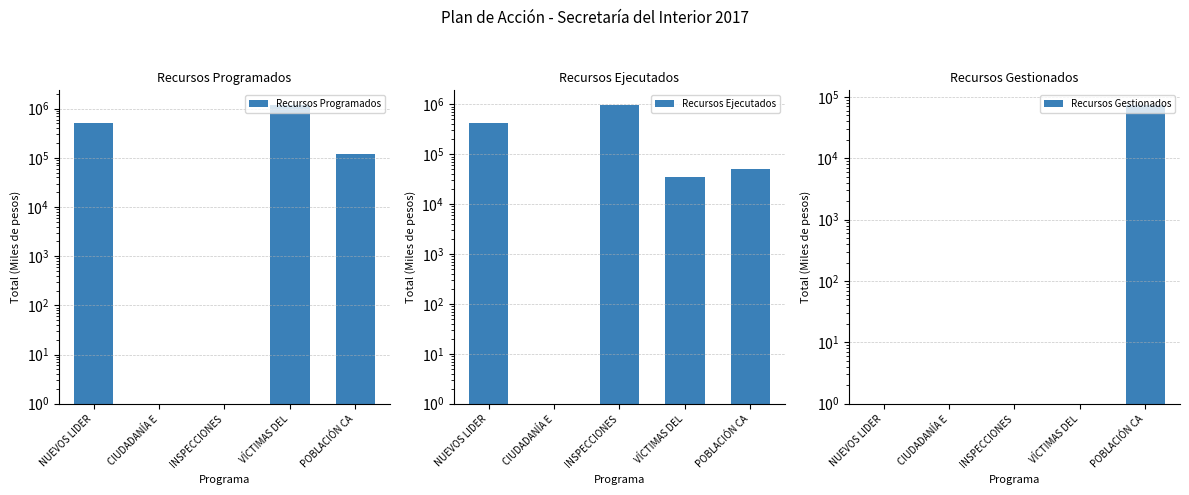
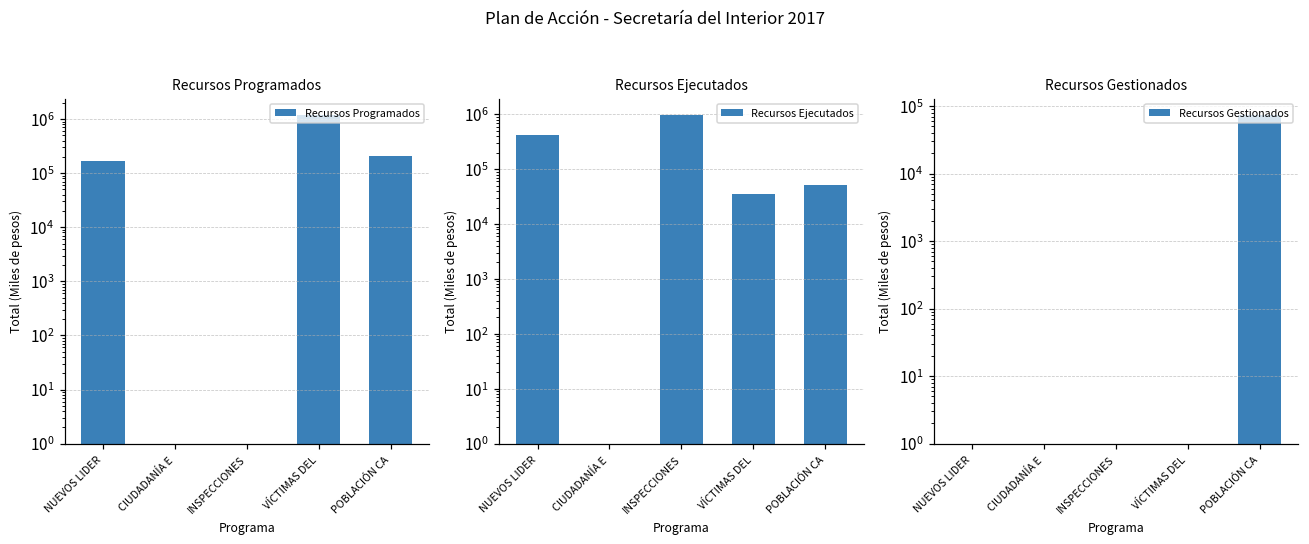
Recursos Programados, NUEVOS LIDER: 500000 -> 170000
Recursos Programados, POBLACIÓN CA: 120000 -> 210000
